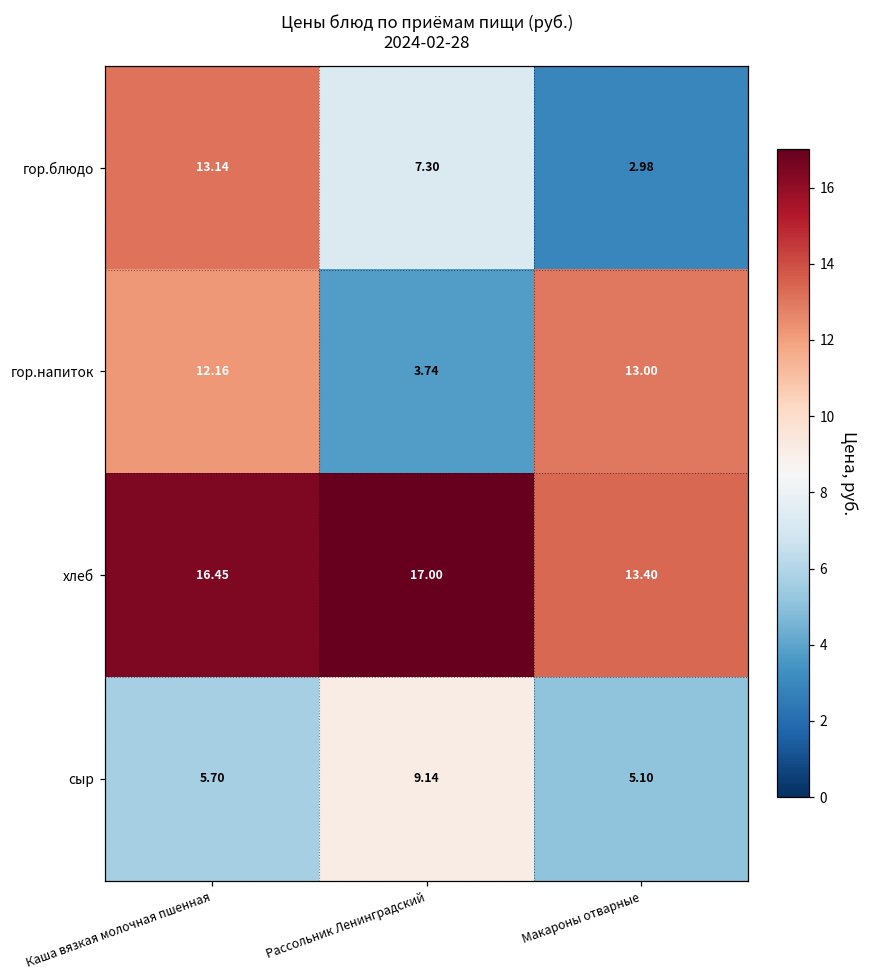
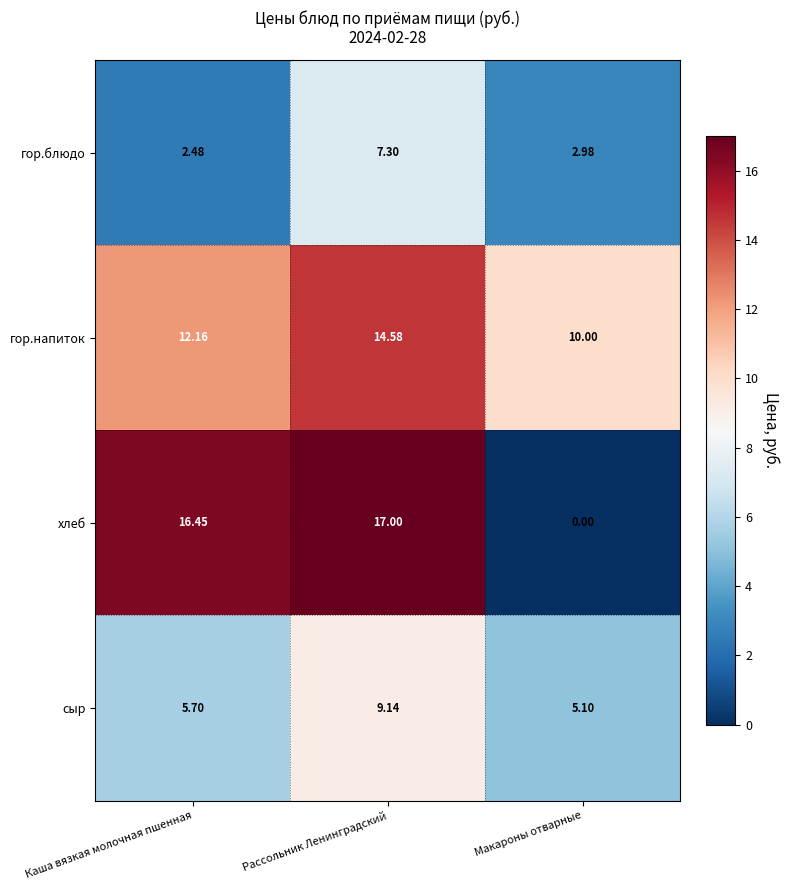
гор.блюдо, Каша вязкая молочная пшенная: 13.14 -> 2.48
гор.напиток, Рассольник Ленинградский: 3.74 -> 14.58
гор.напиток, Макароны отварные: 13.00 -> 10.00
хлеб, Макароны отварные: 13.40 -> 0.00
